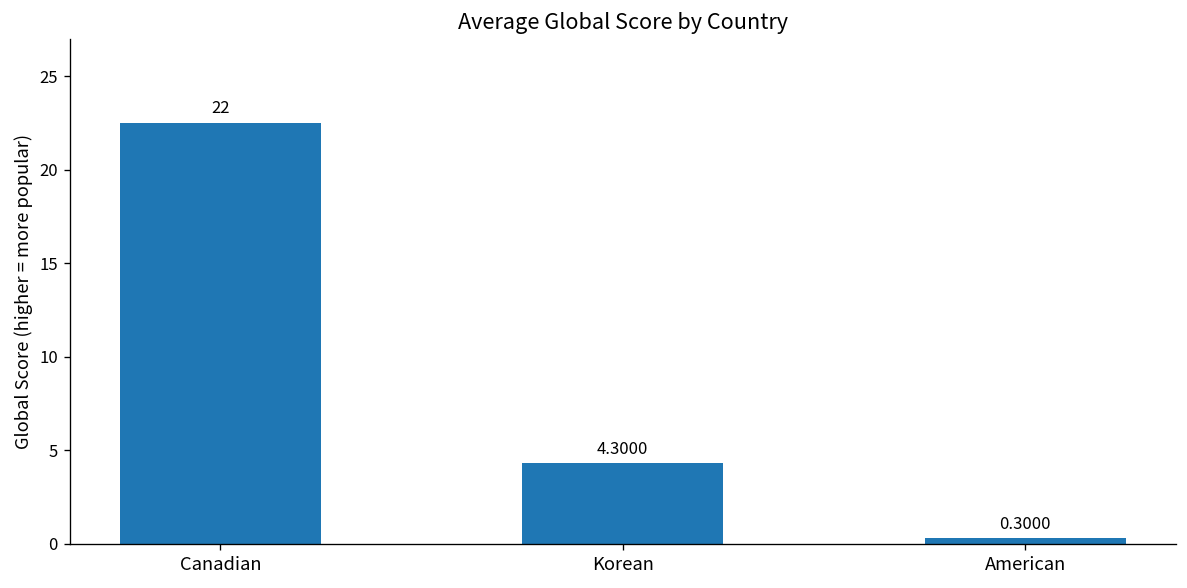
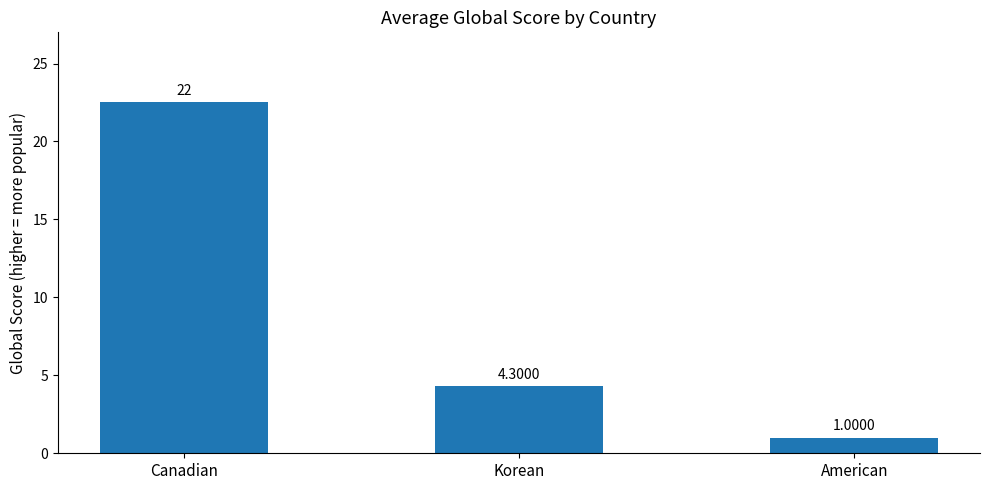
American: 0.3000 -> 1.0000
